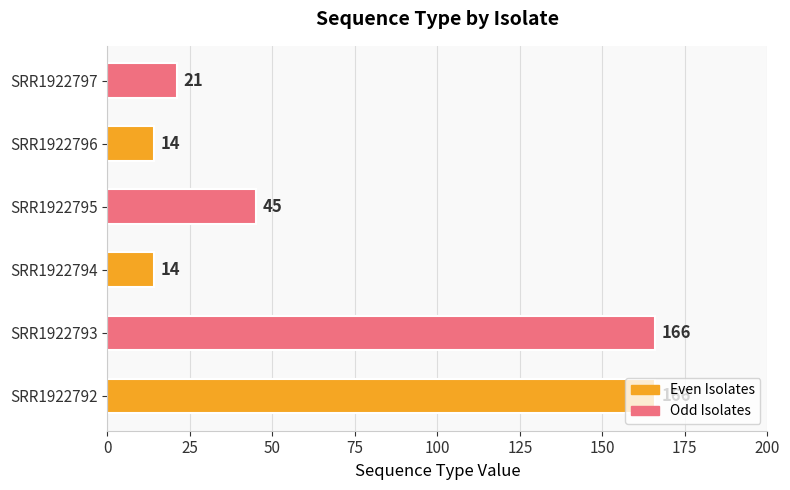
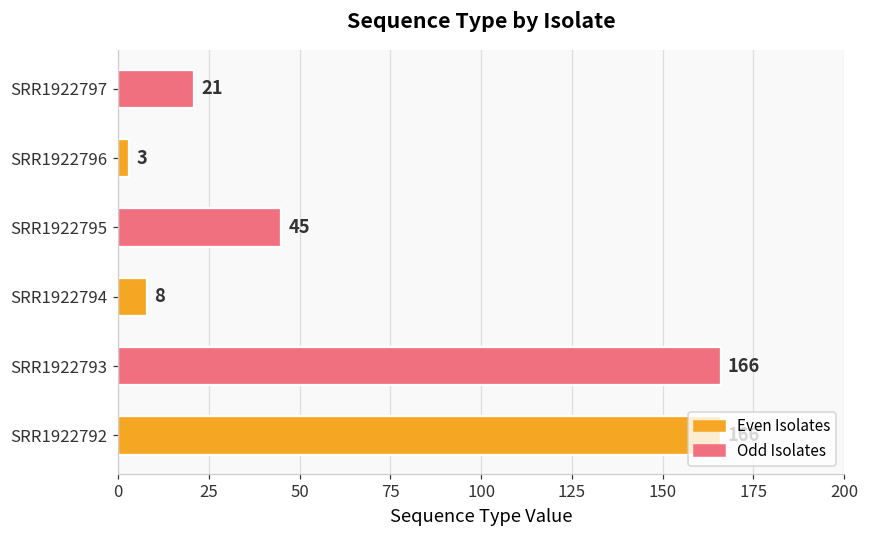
SRR1922796: 14 -> 3
SRR1922794: 14 -> 8
